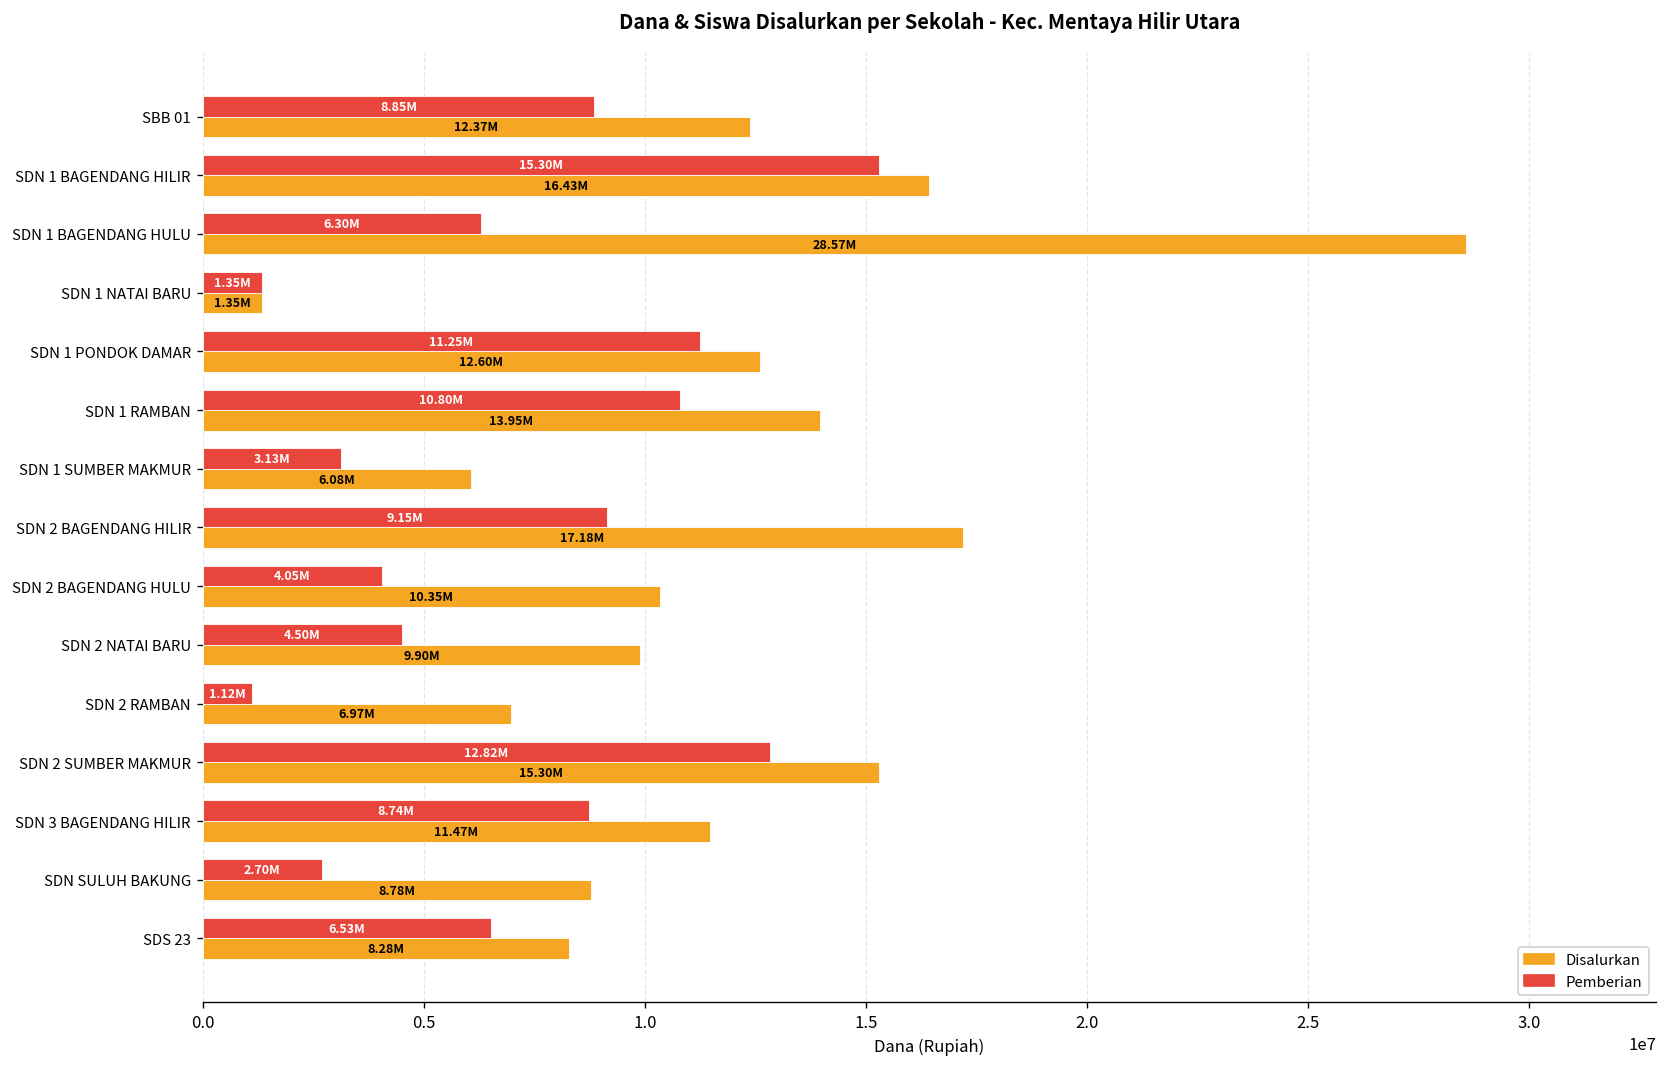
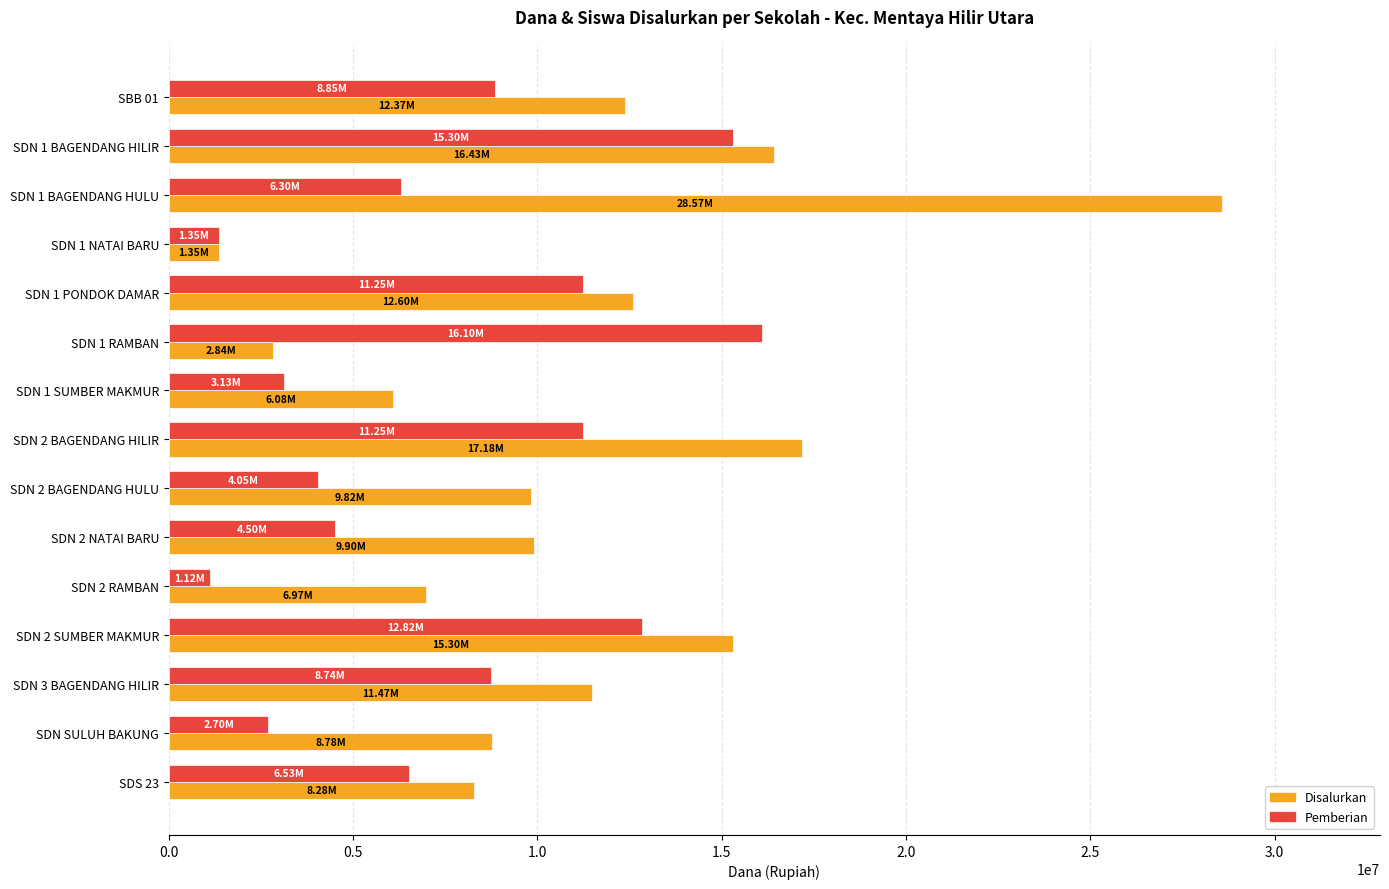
Pemberian, SDN 1 RAMBAN: 10.80M -> 16.10M
Disalurkan, SDN 1 RAMBAN: 13.95M -> 2.84M
Pemberian, SDN 2 BAGENDANG HILIR: 9.15M -> 11.25M
Disalurkan, SDN 2 BAGENDANG HULU: 10.35M -> 9.82M
